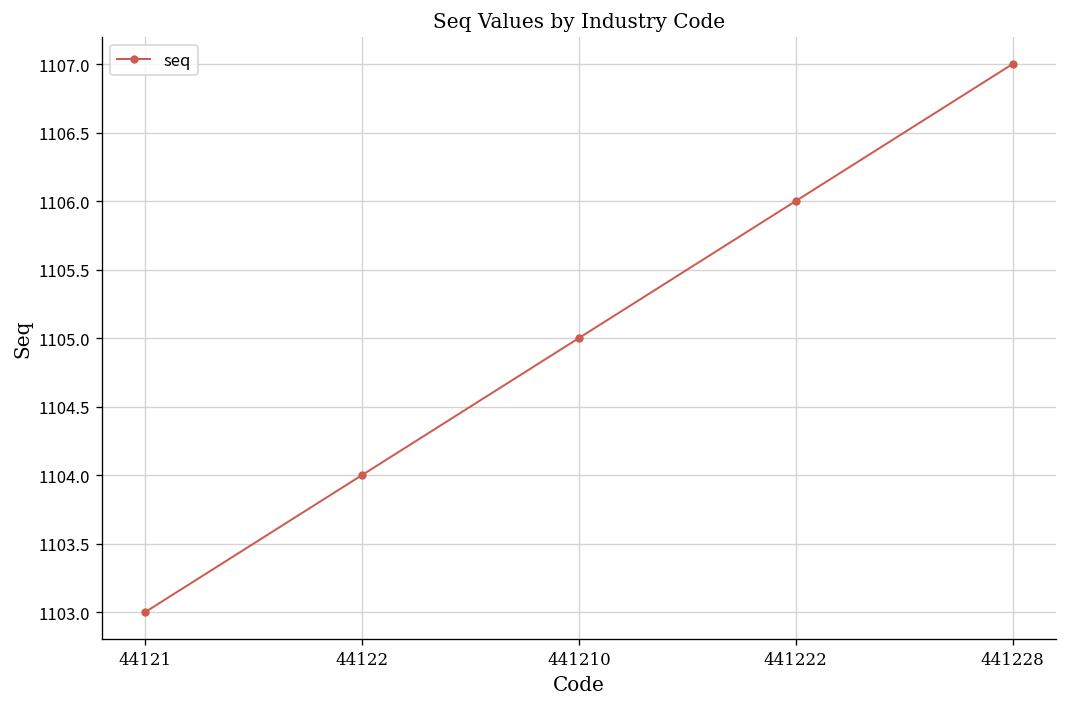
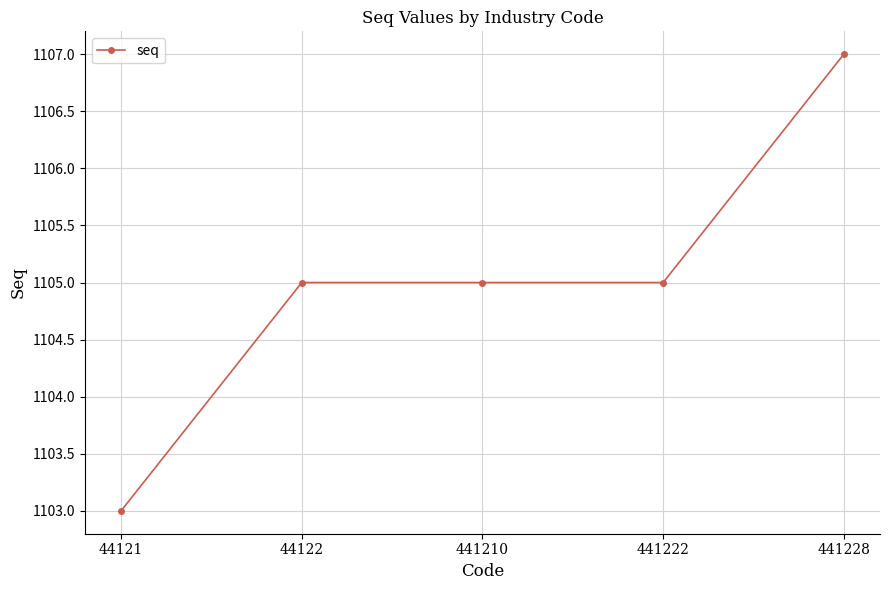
44122: 1104 -> 1105
441222: 1106 -> 1105
